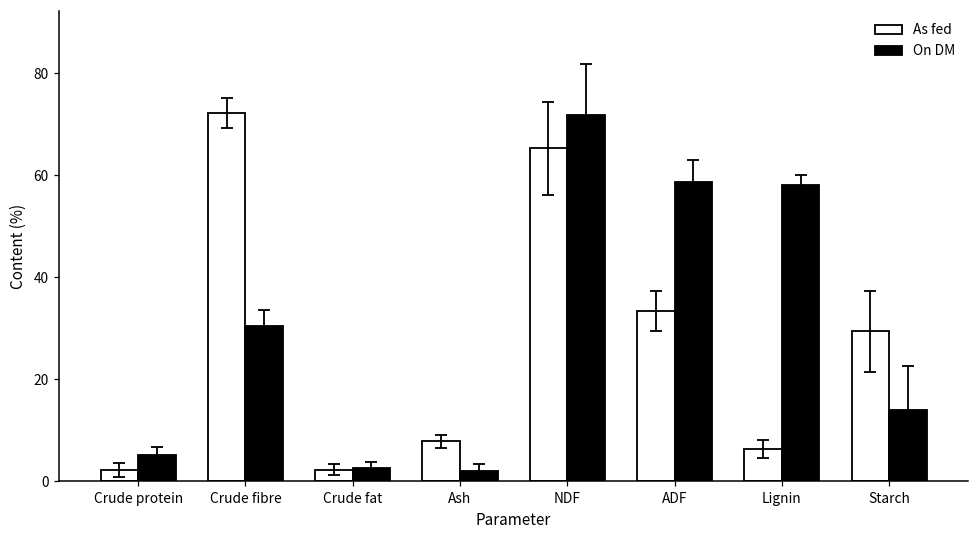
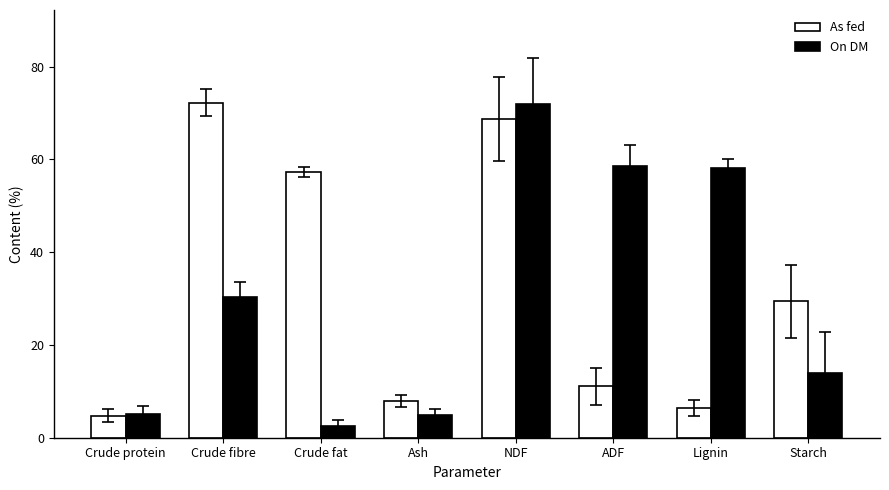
As fed, Crude protein: 2 -> 5
As fed, Crude fat: 2 -> 57
On DM, Ash: 2 -> 5
As fed, NDF: 65 -> 69
As fed, ADF: 33 -> 11
